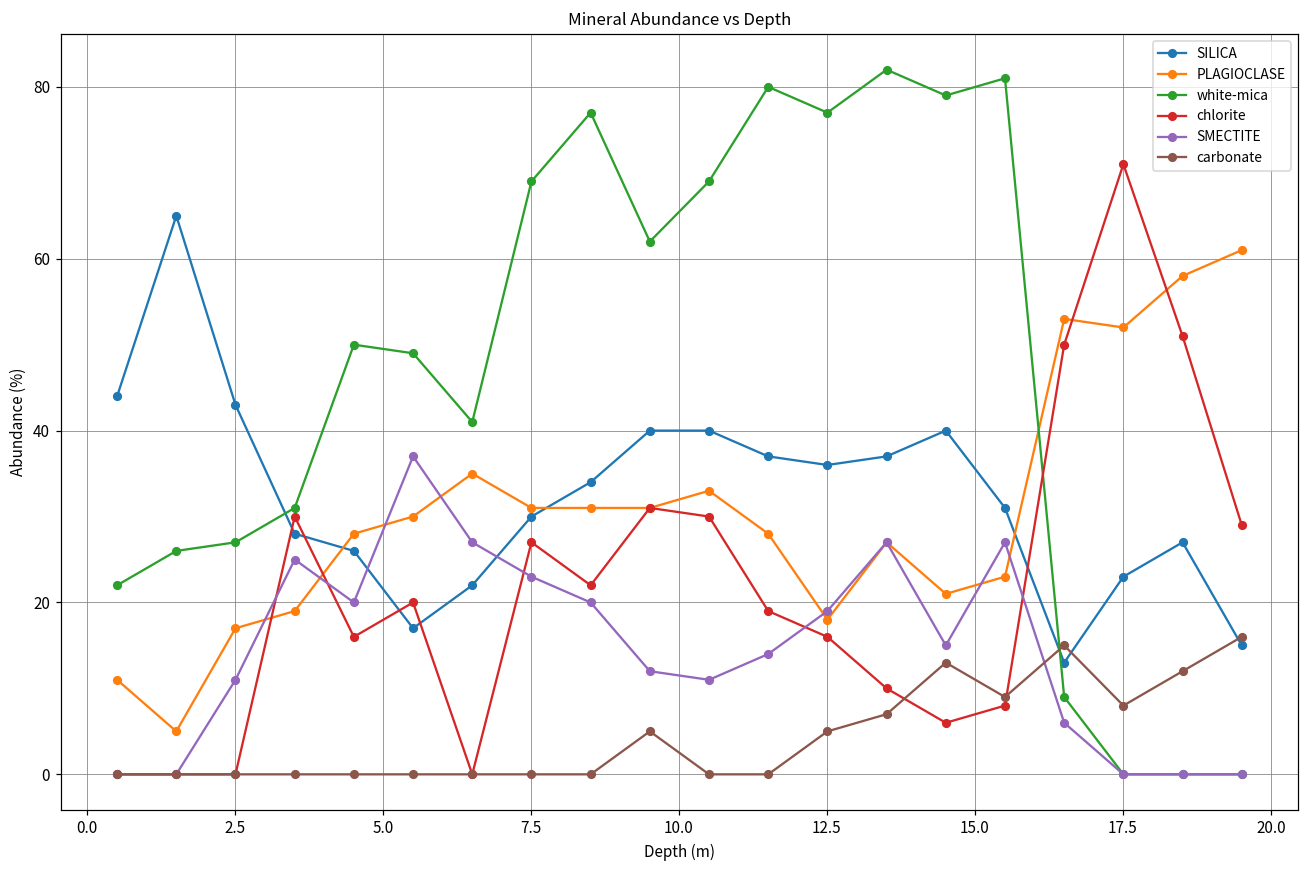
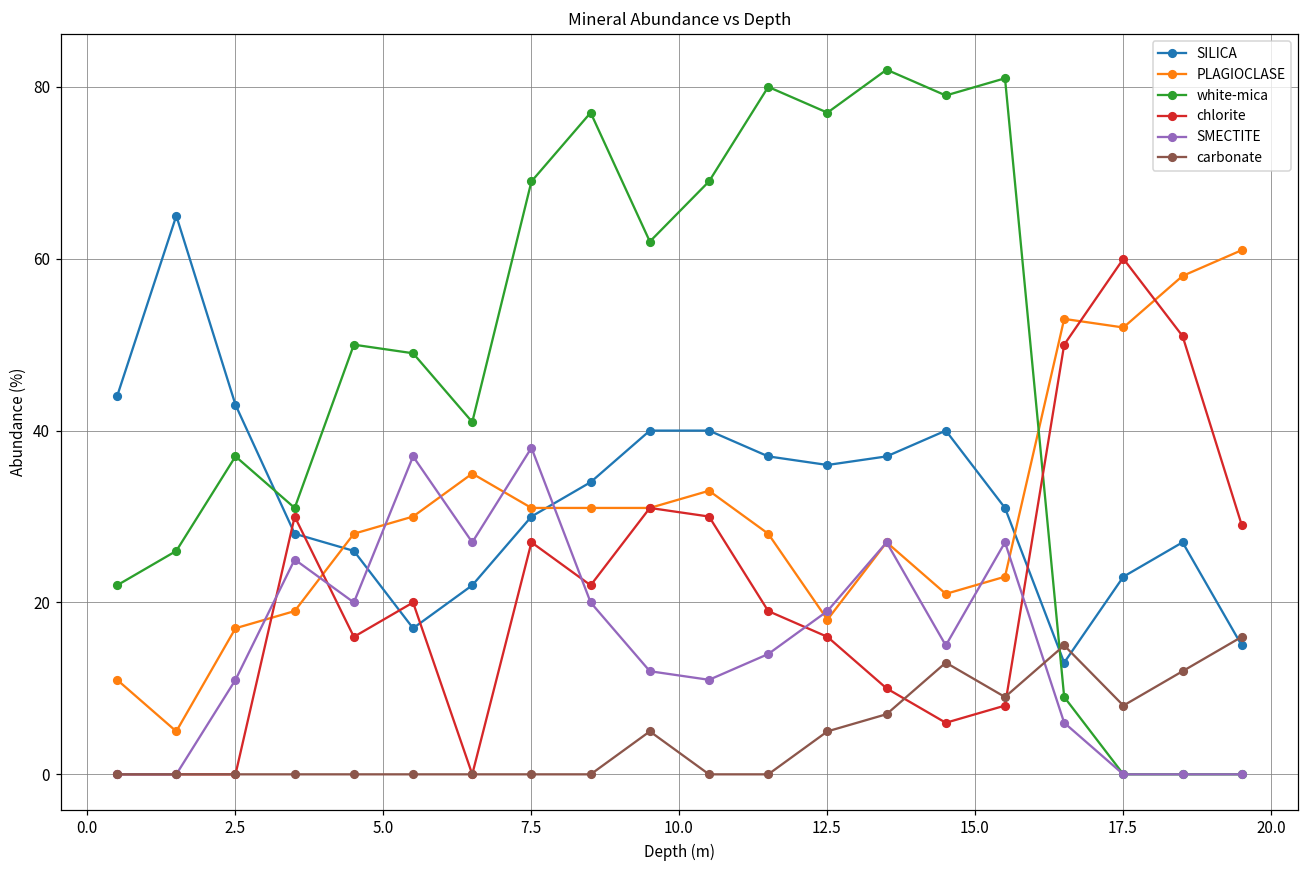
white-mica, 2.5: 27 -> 37
SMECTITE, 7.5: 23 -> 38
chlorite, 17.5: 71 -> 60
